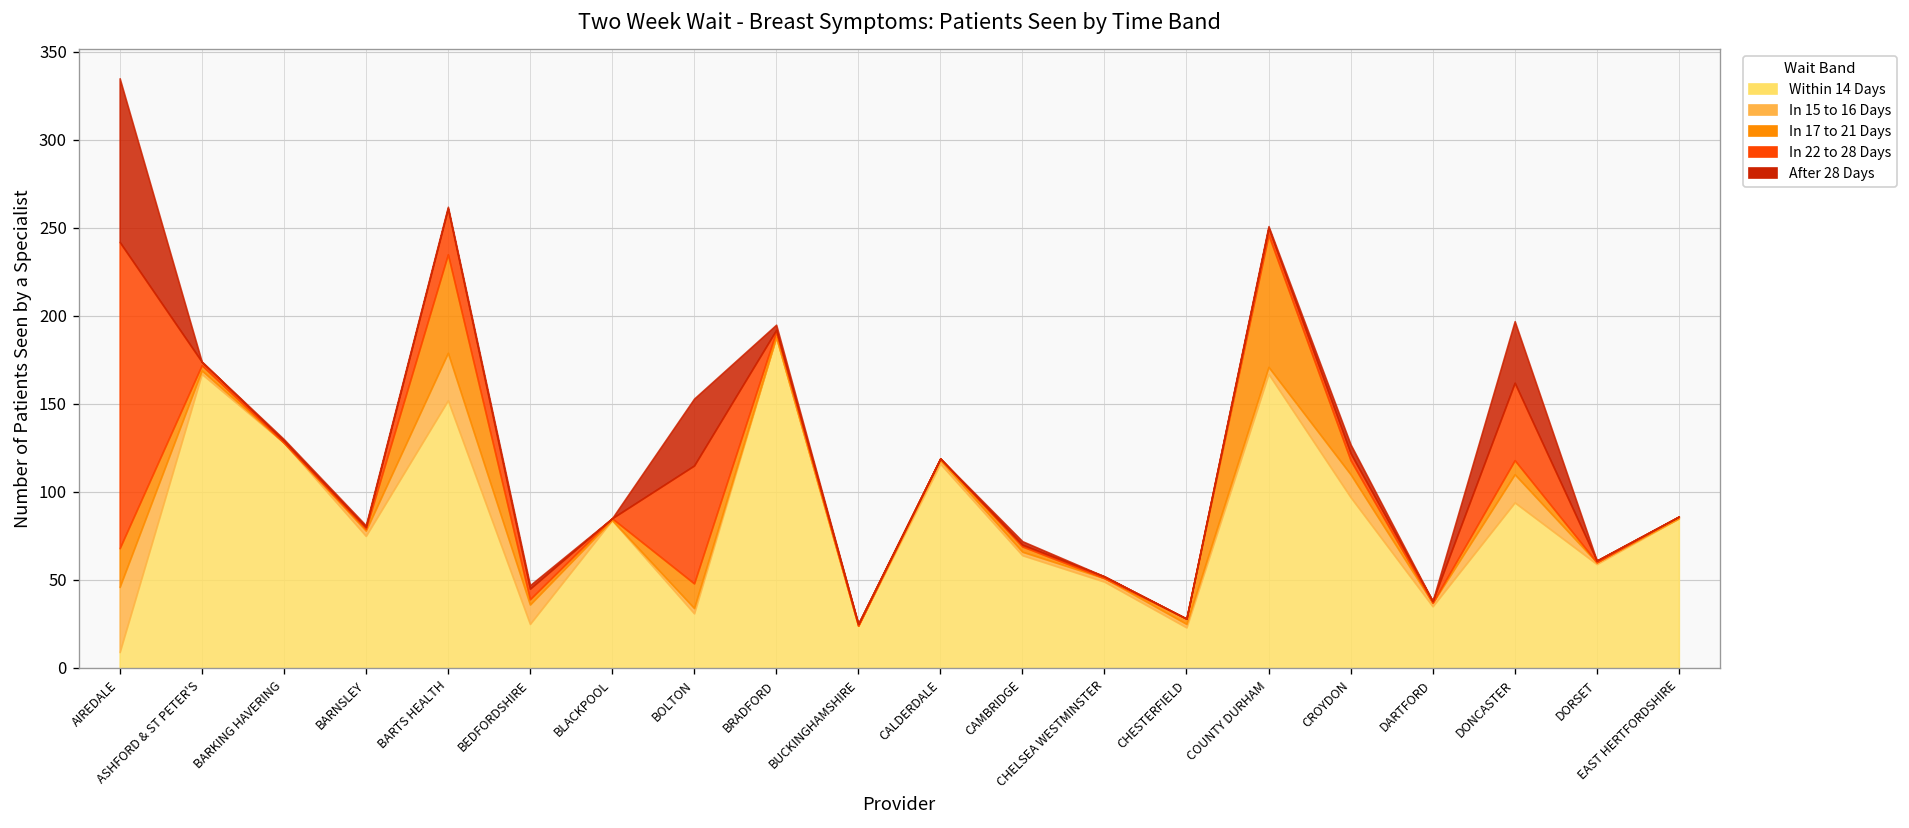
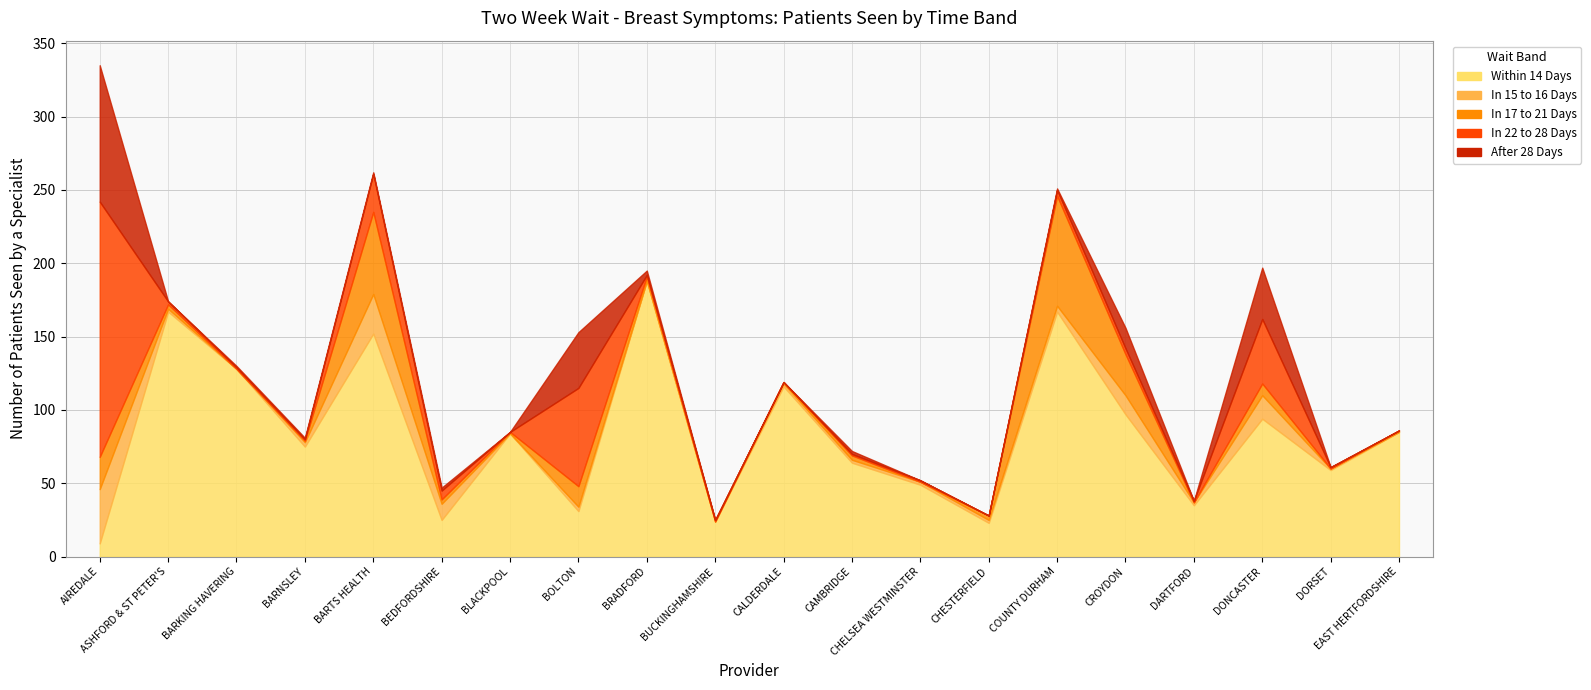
In 17 to 21 Days, CROYDON: 8 -> 28
After 28 Days, CROYDON: 5 -> 14
